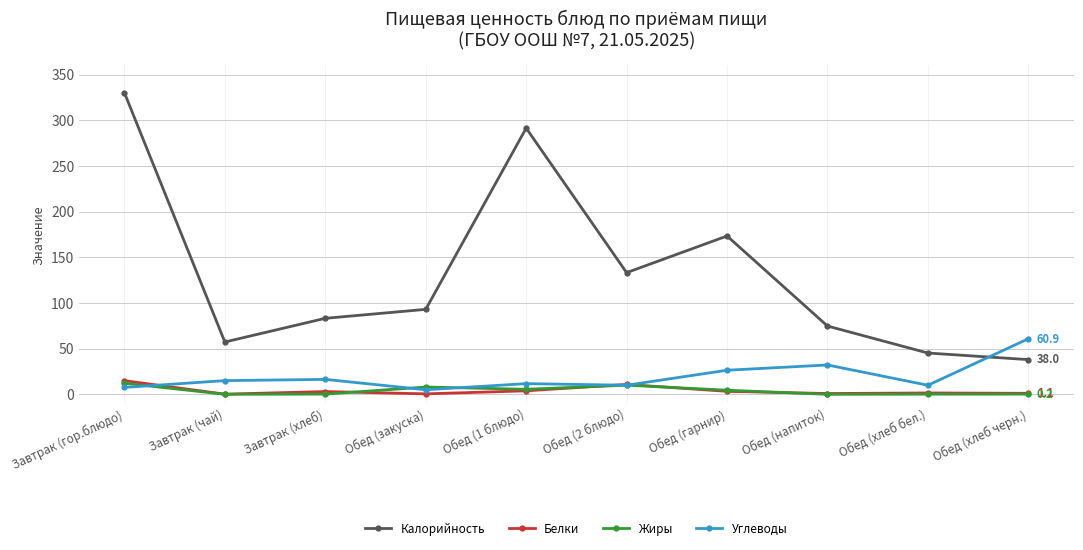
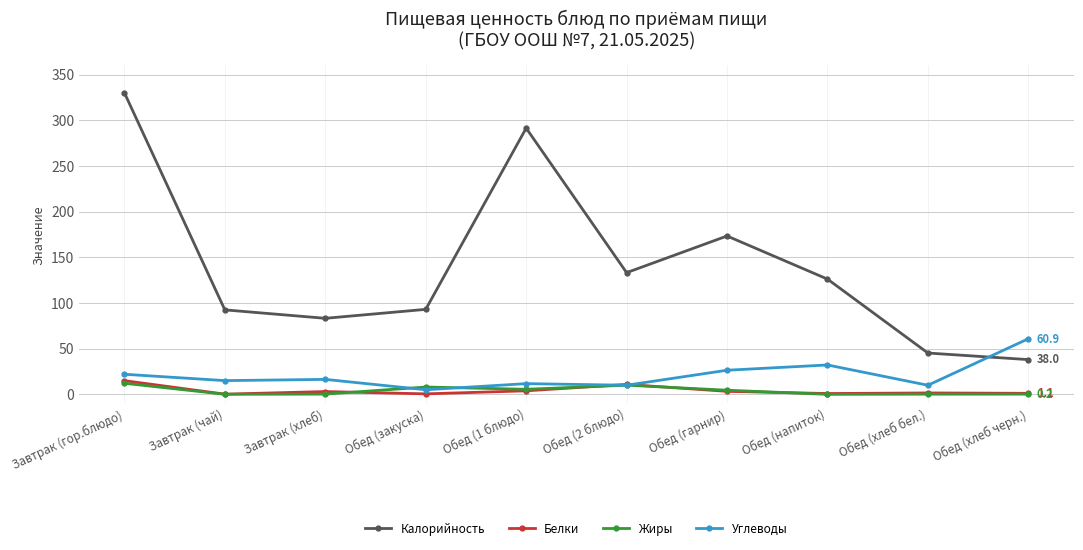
Углеводы, Завтрак (гор.блюдо): 10 -> 20
Калорийность, Завтрак (чай): 60 -> 90
Калорийность, Обед (напиток): 70 -> 130
